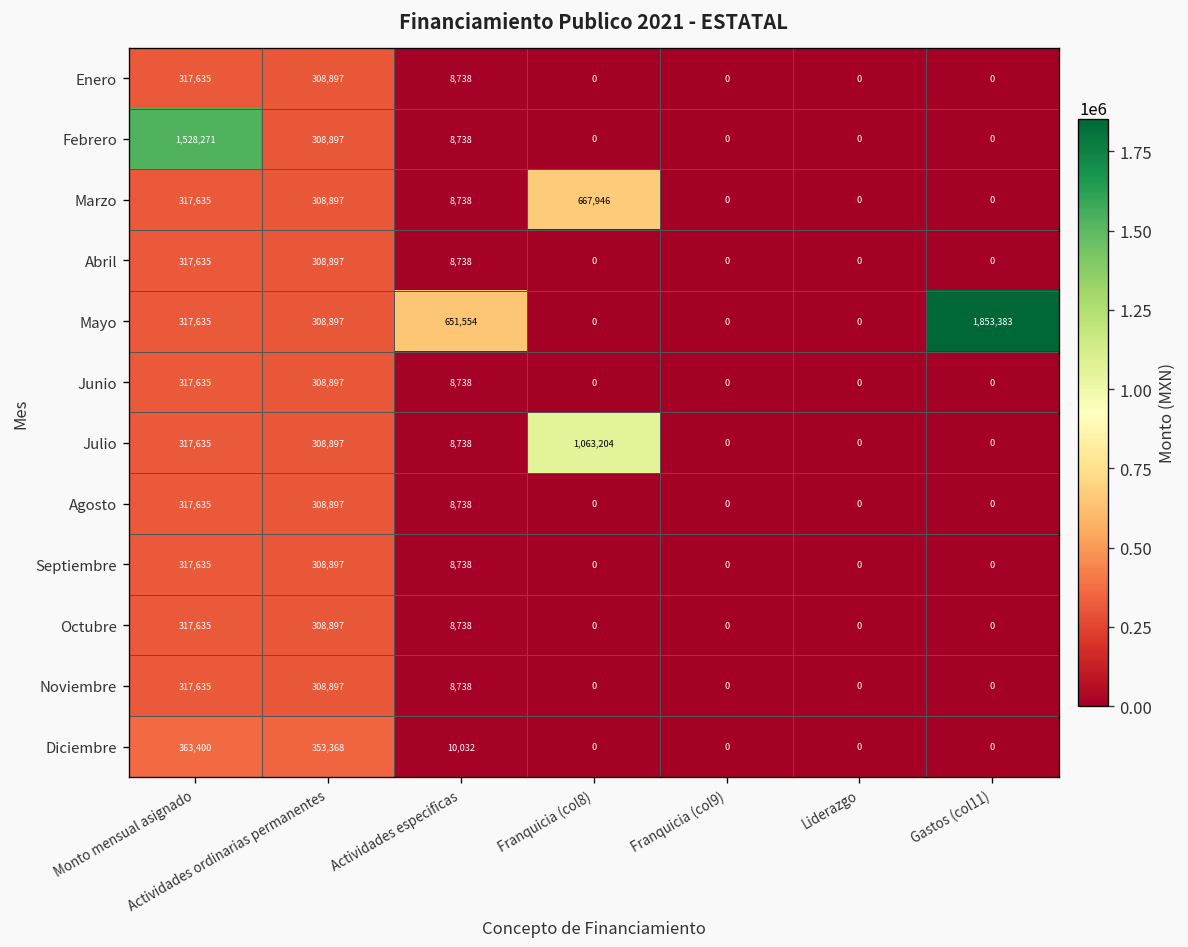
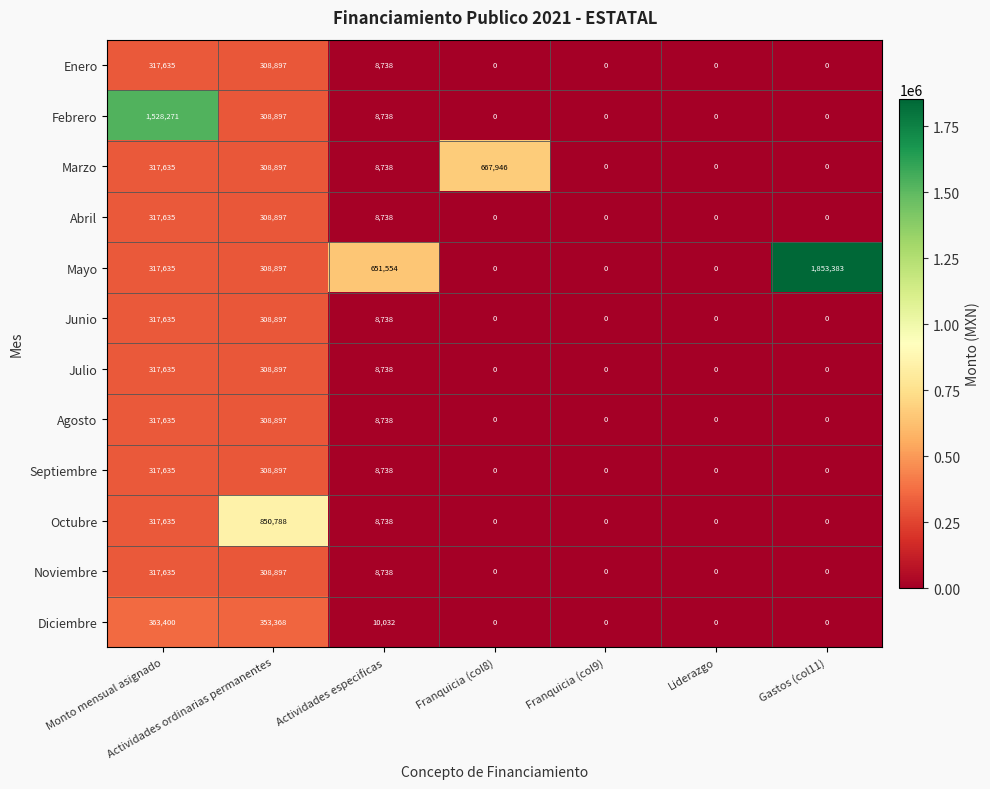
Julio, Franquicia (col8): 1,063,204 -> 0
Octubre, Actividades ordinarias permanentes: 308,897 -> 850,788
